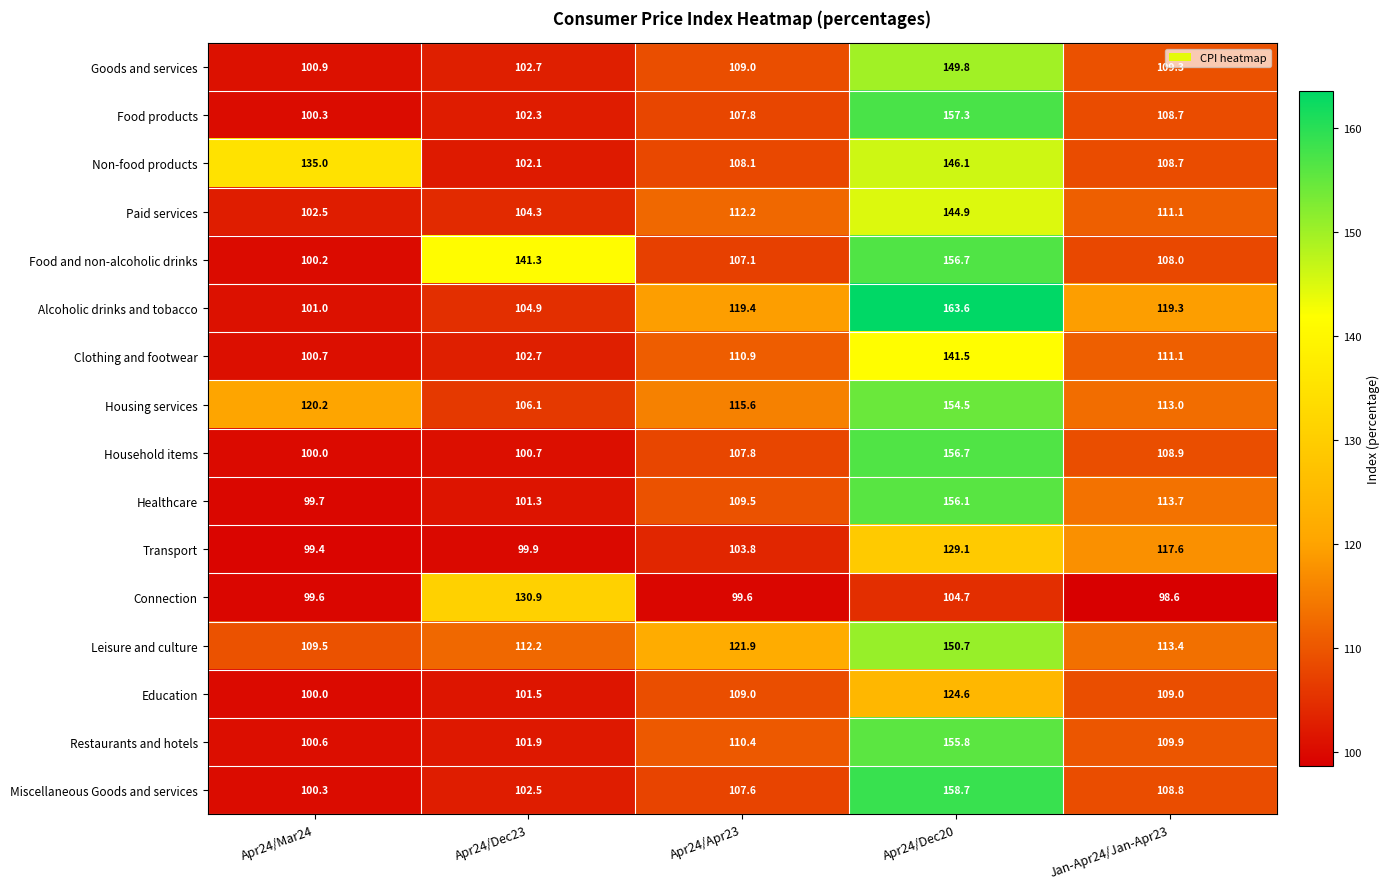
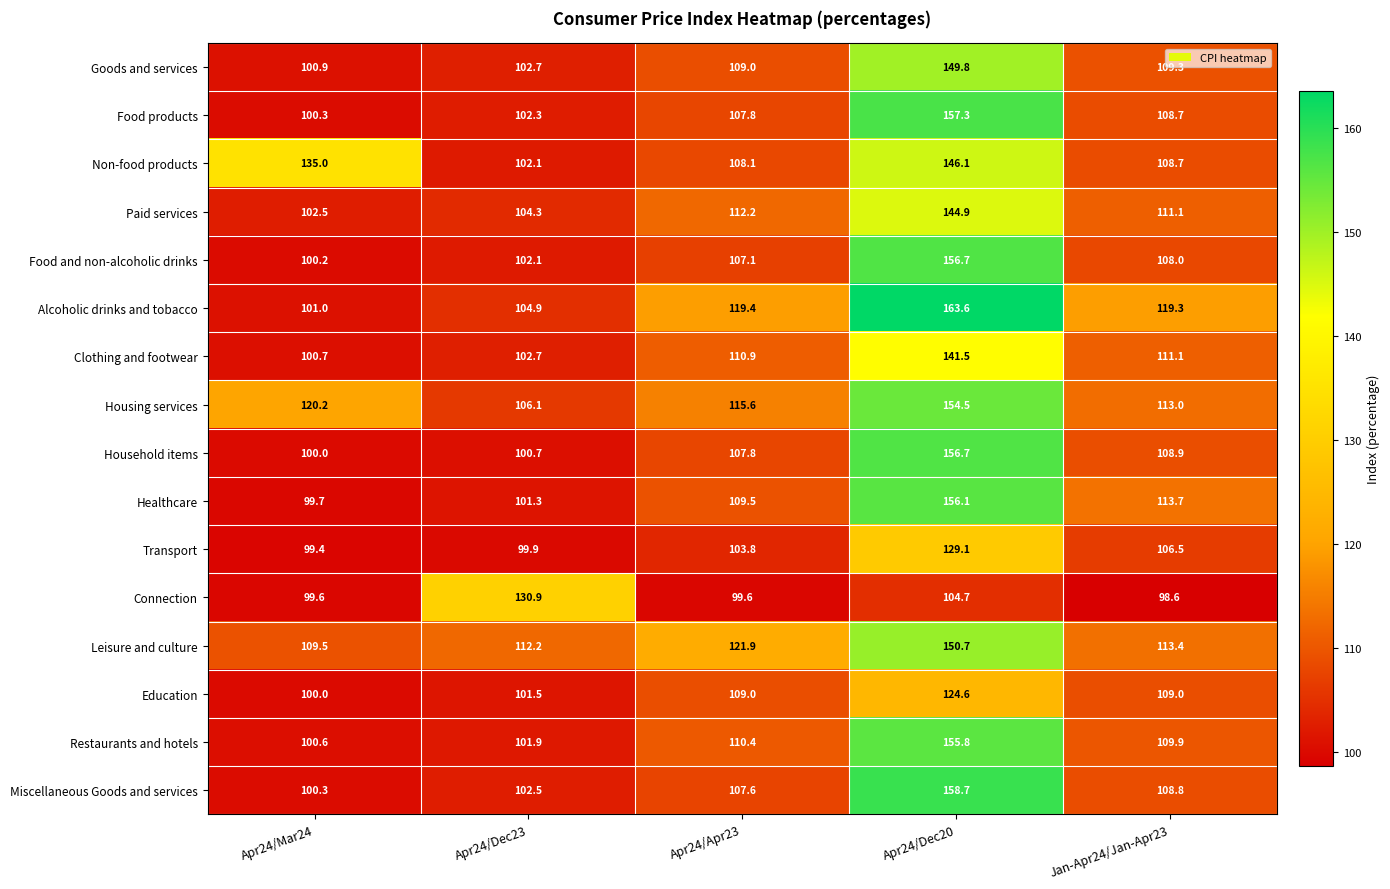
Food and non-alcoholic drinks, Apr24/Dec23: 141.3 -> 102.1
Transport, Jan-Apr24/Jan-Apr23: 117.6 -> 106.5
